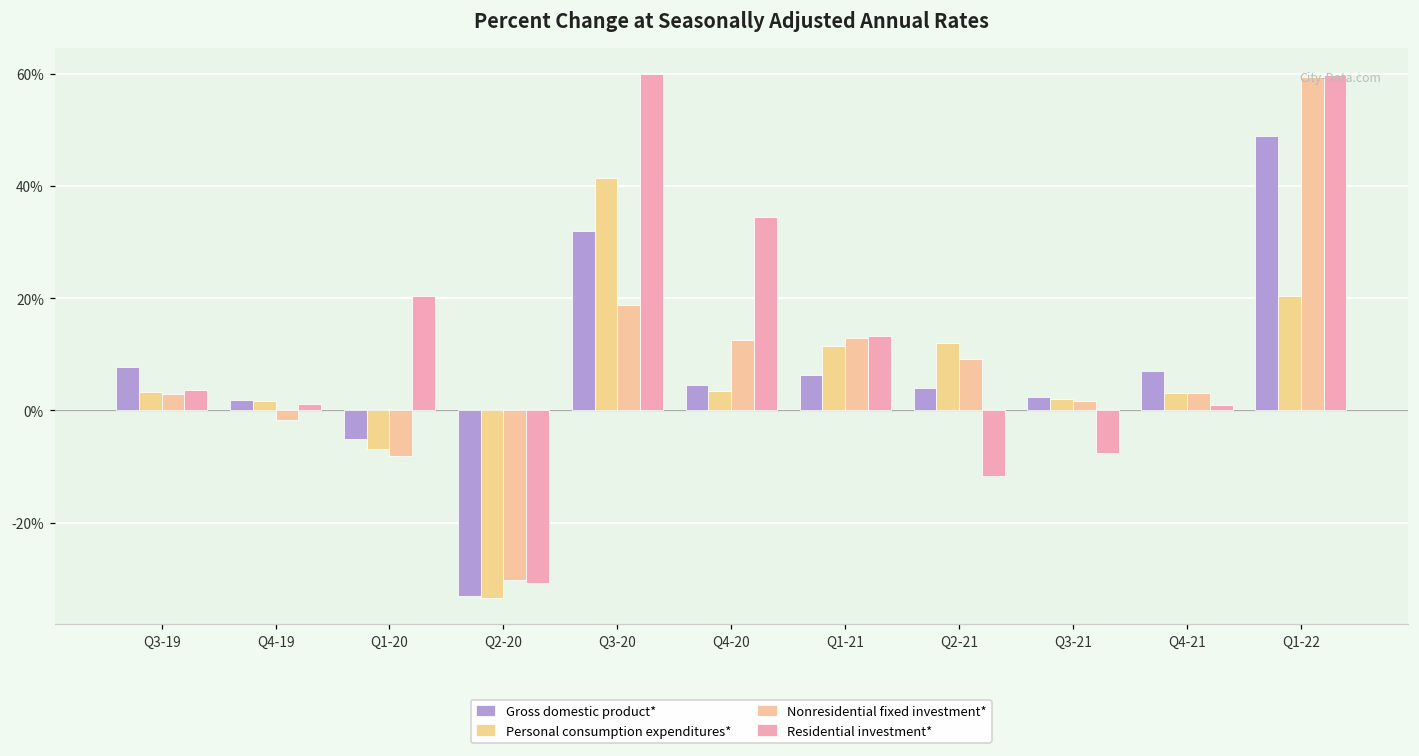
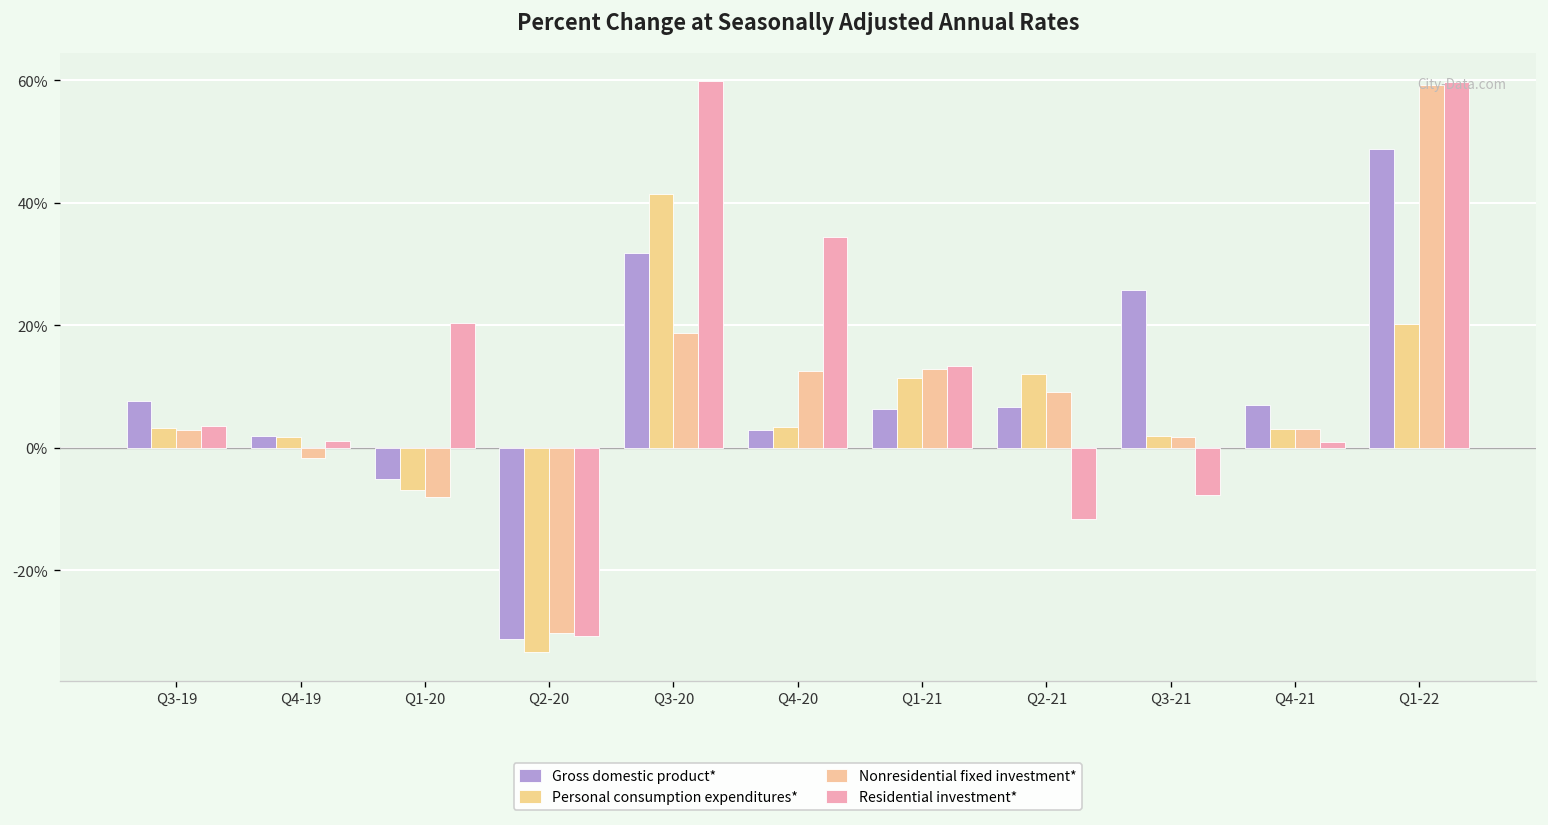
Gross domestic product*, Q2-20: -33% -> -31%
Gross domestic product*, Q4-20: 5% -> 3%
Gross domestic product*, Q2-21: 4% -> 7%
Gross domestic product*, Q3-21: 2% -> 26%
